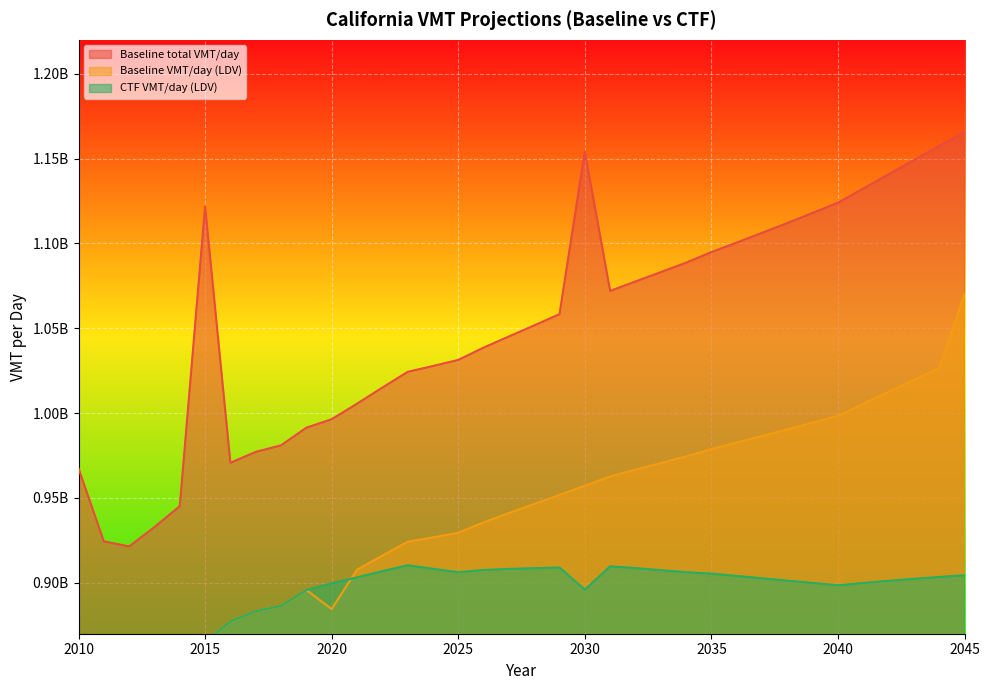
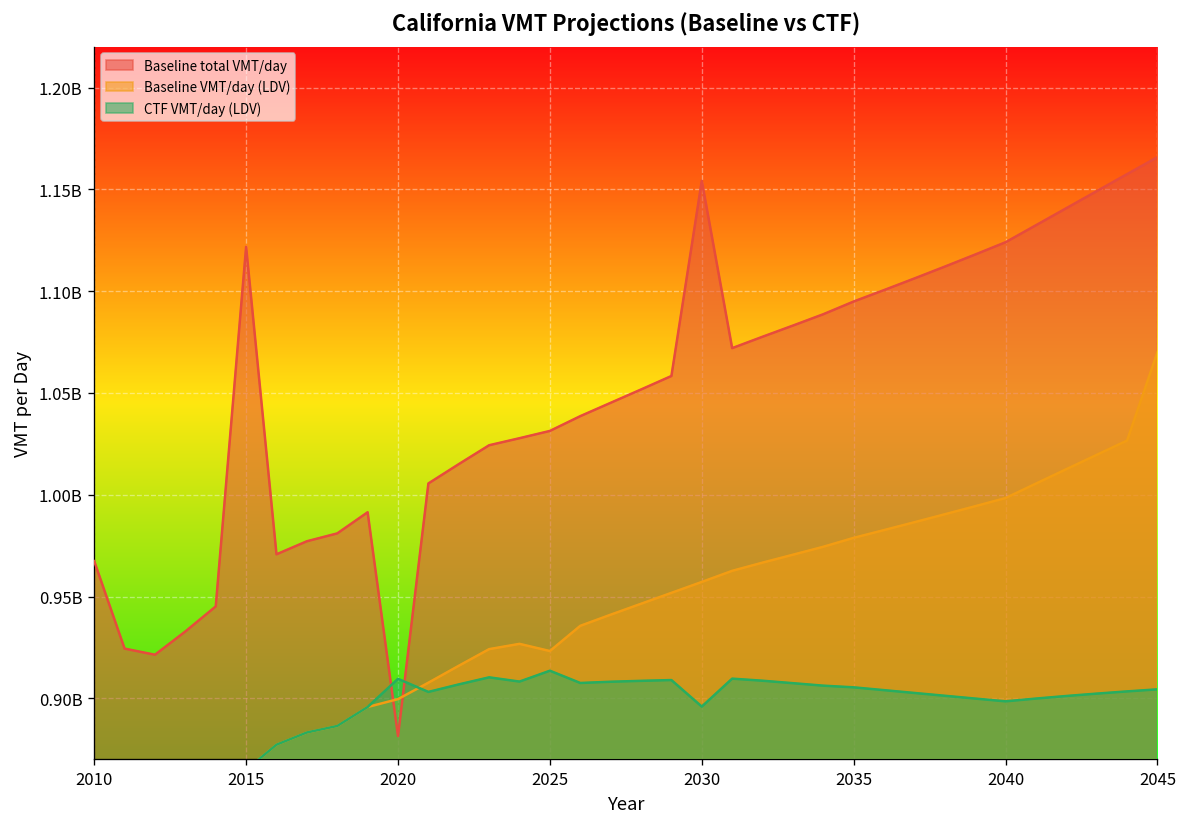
Baseline total VMT/day, 2020: 996000000 -> 881000000
Baseline VMT/day (LDV), 2020: 885000000 -> 900000000
CTF VMT/day (LDV), 2020: 900000000 -> 910000000
Baseline VMT/day (LDV), 2025: 929000000 -> 923000000
CTF VMT/day (LDV), 2025: 906000000 -> 914000000
